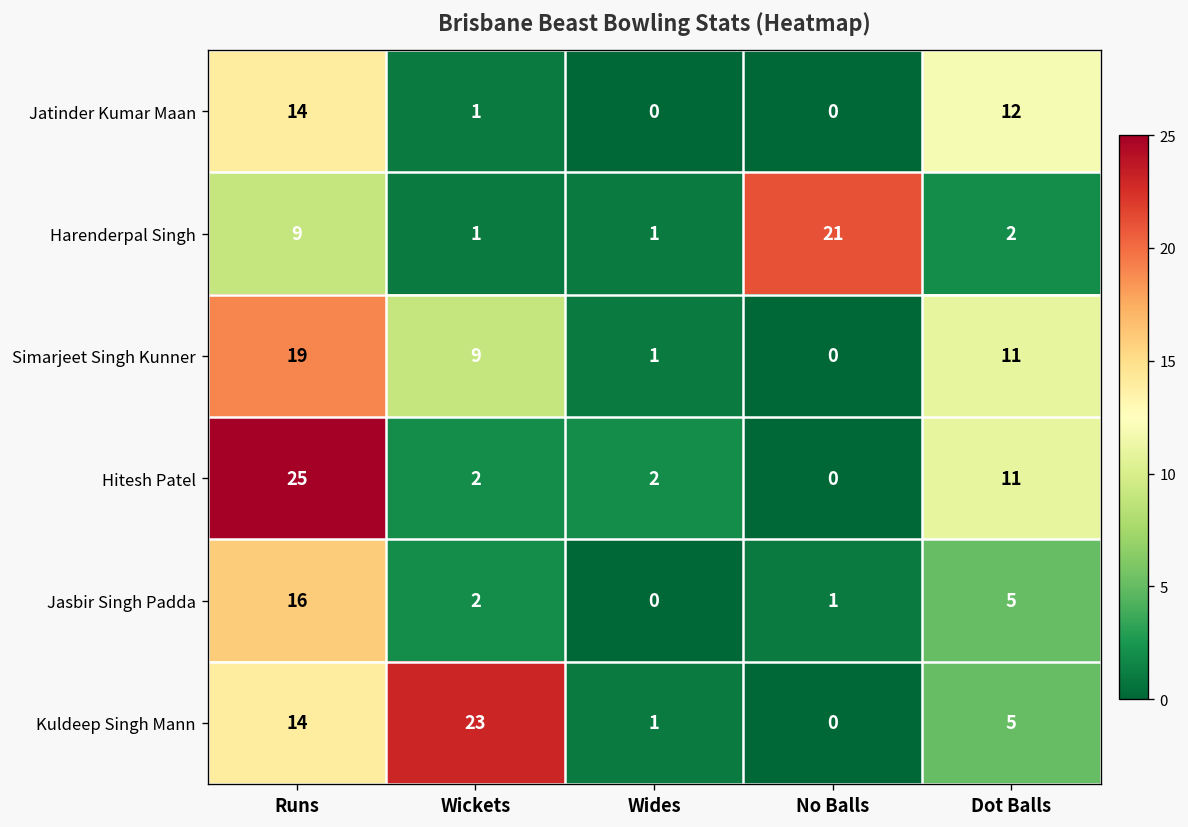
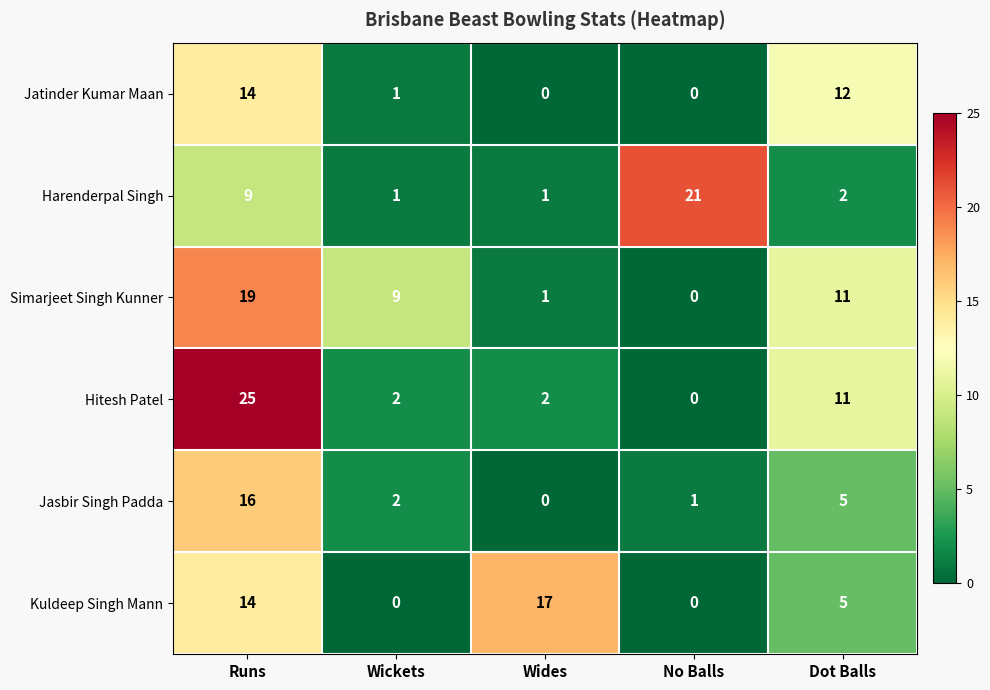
Kuldeep Singh Mann, Wickets: 23 -> 0
Kuldeep Singh Mann, Wides: 1 -> 17
